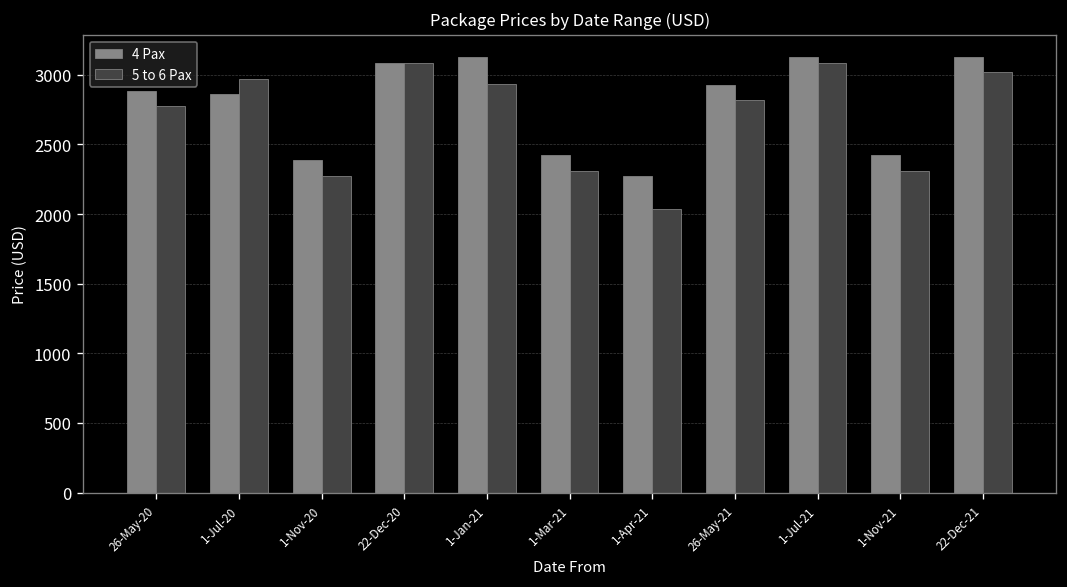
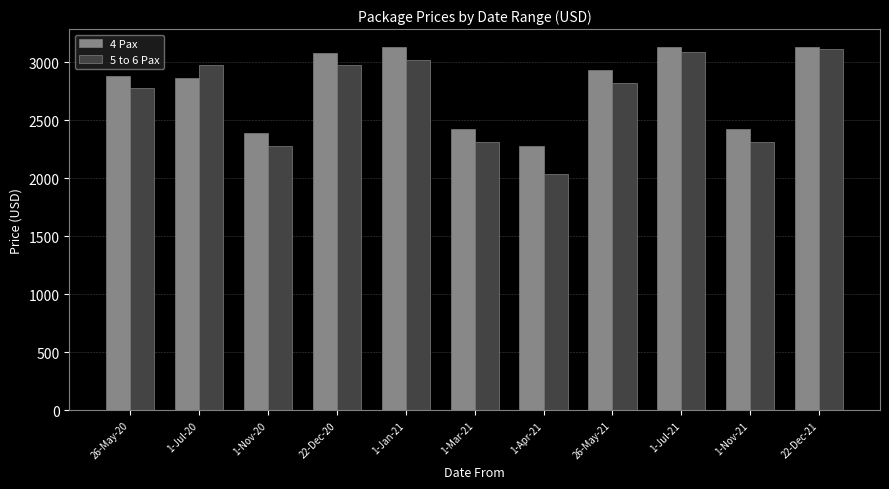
5 to 6 Pax, 22-Dec-20: 3090 -> 2970
5 to 6 Pax, 1-Jan-21: 2940 -> 3020
5 to 6 Pax, 22-Dec-21: 3020 -> 3120
